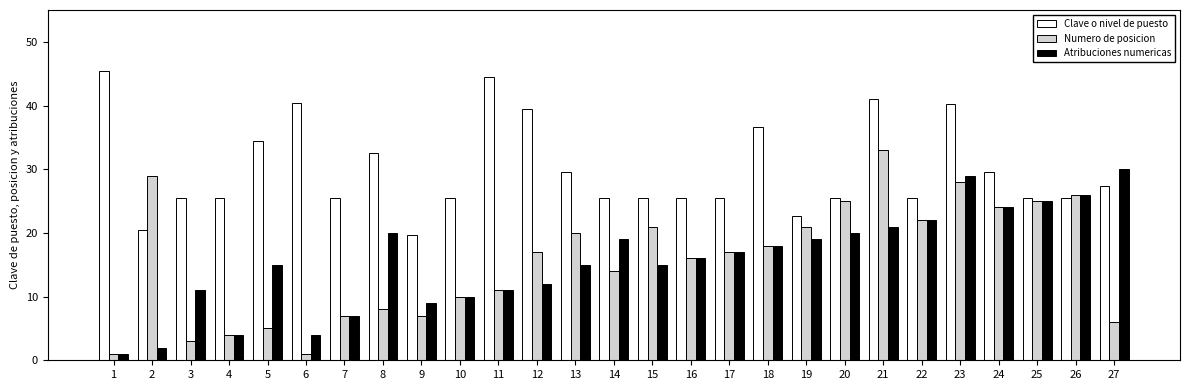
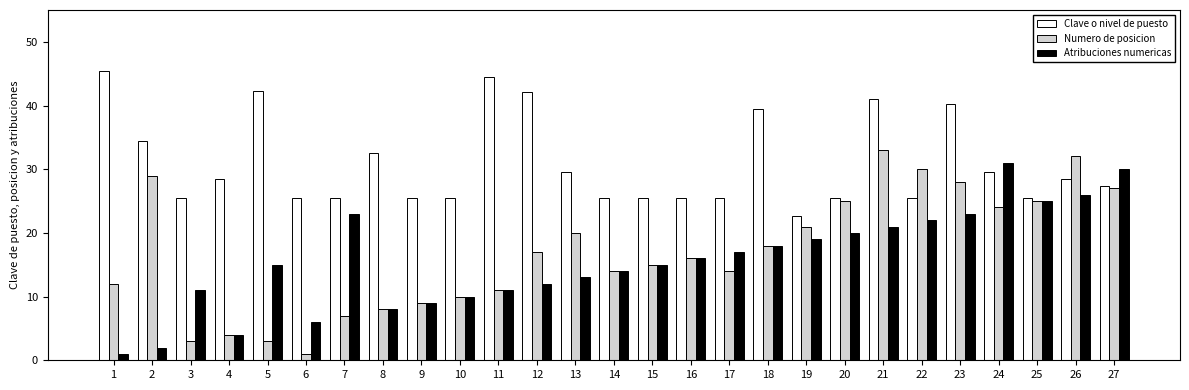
Numero de posicion, 1: 1 -> 12
Clave o nivel de puesto, 2: 21 -> 35
Clave o nivel de puesto, 4: 26 -> 28
Clave o nivel de puesto, 5: 35 -> 42
Numero de posicion, 5: 5 -> 3
Clave o nivel de puesto, 6: 40 -> 26
Atribuciones numericas, 6: 4 -> 6
Atribuciones numericas, 7: 7 -> 23
Atribuciones numericas, 8: 20 -> 8
Clave o nivel de puesto, 9: 20 -> 26
Numero de posicion, 9: 7 -> 9
Clave o nivel de puesto, 12: 40 -> 42
Atribuciones numericas, 13: 15 -> 13
Atribuciones numericas, 14: 19 -> 14
Numero de posicion, 15: 21 -> 15
Numero de posicion, 17: 17 -> 14
Clave o nivel de puesto, 18: 37 -> 40
Numero de posicion, 22: 22 -> 30
Atribuciones numericas, 23: 29 -> 23
Atribuciones numericas, 24: 24 -> 31
Clave o nivel de puesto, 26: 26 -> 29
Numero de posicion, 26: 26 -> 32
Numero de posicion, 27: 6 -> 27
